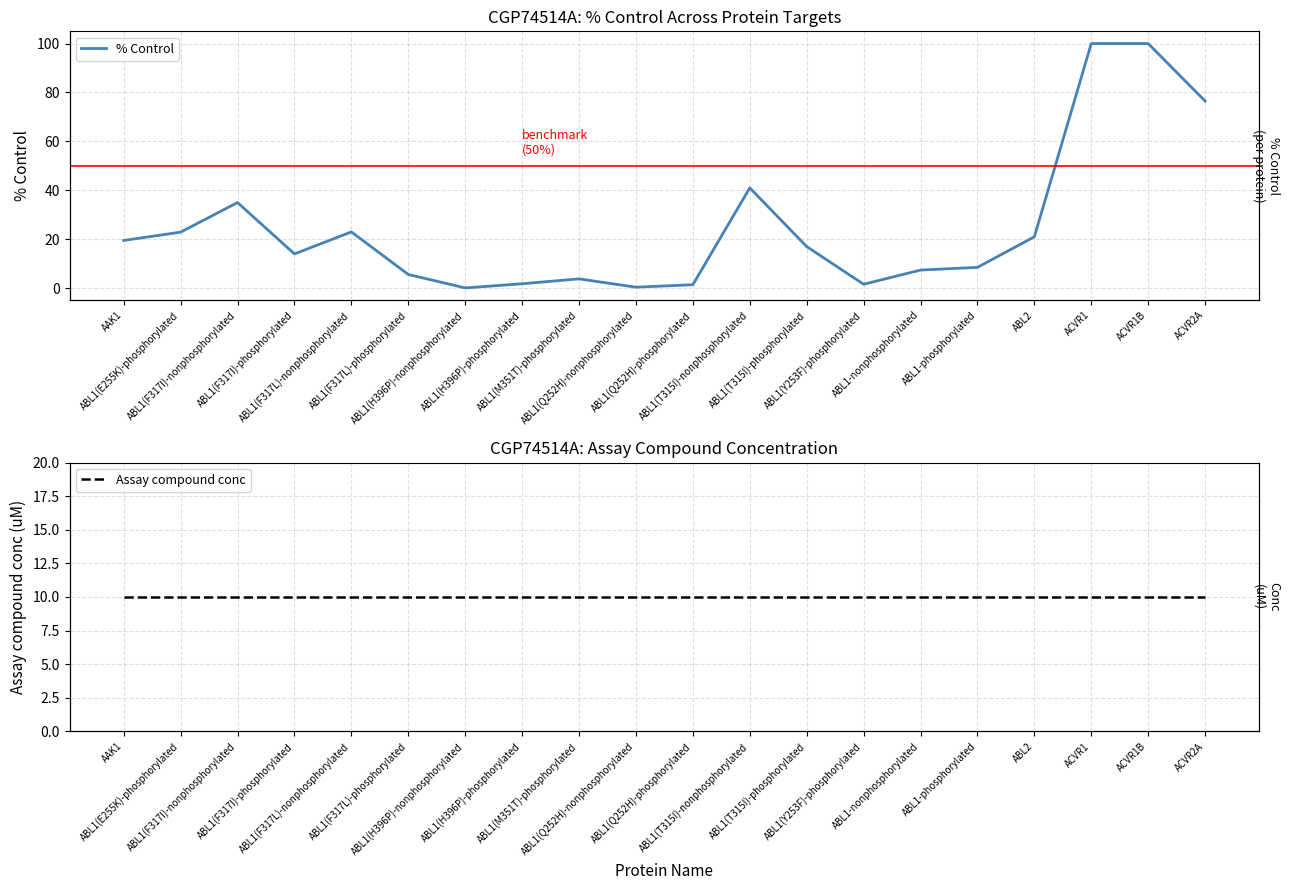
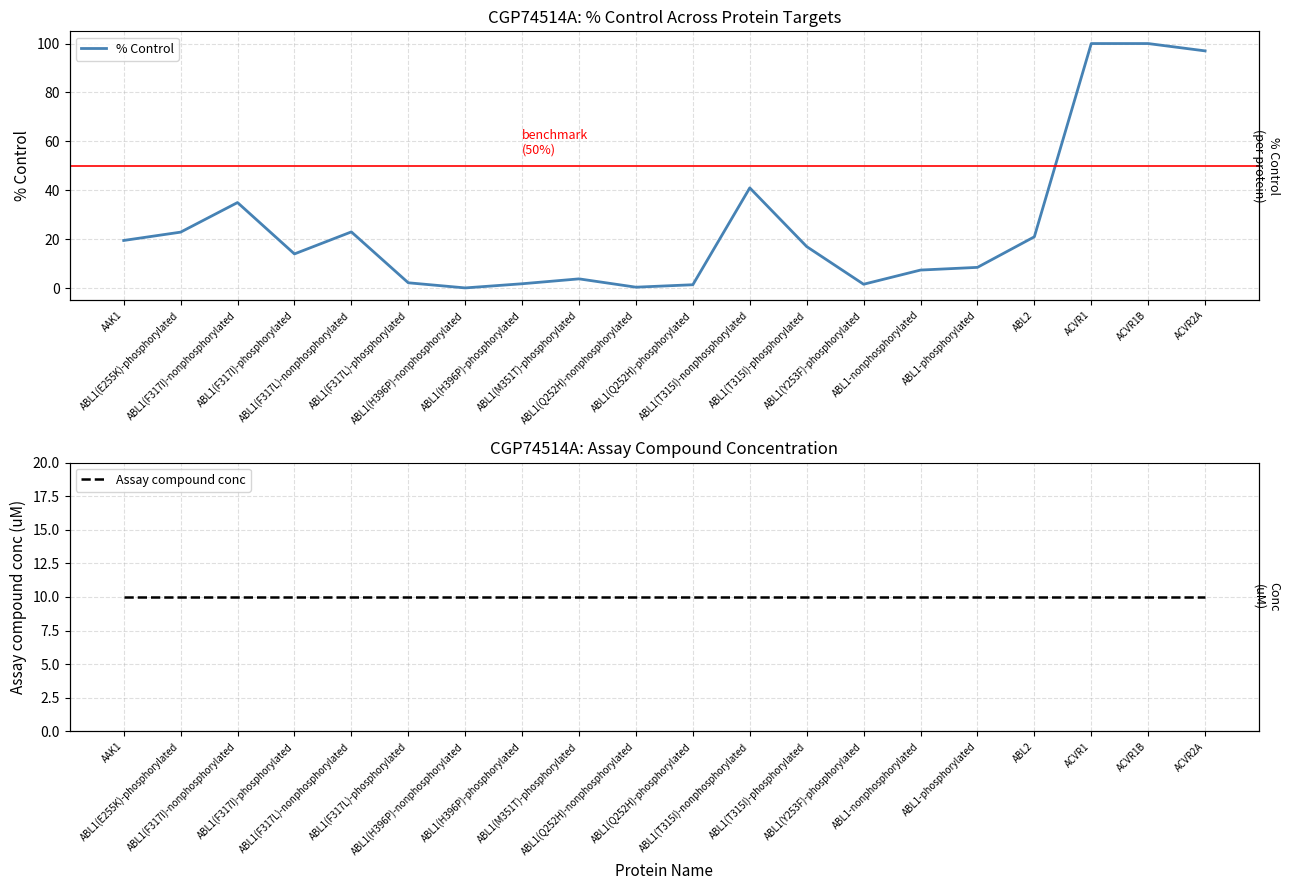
CGP74514A: % Control Across Protein Targets, ABL1(F317L)-phosphorylated: 6 -> 2
CGP74514A: % Control Across Protein Targets, ACVR2A: 77 -> 97
